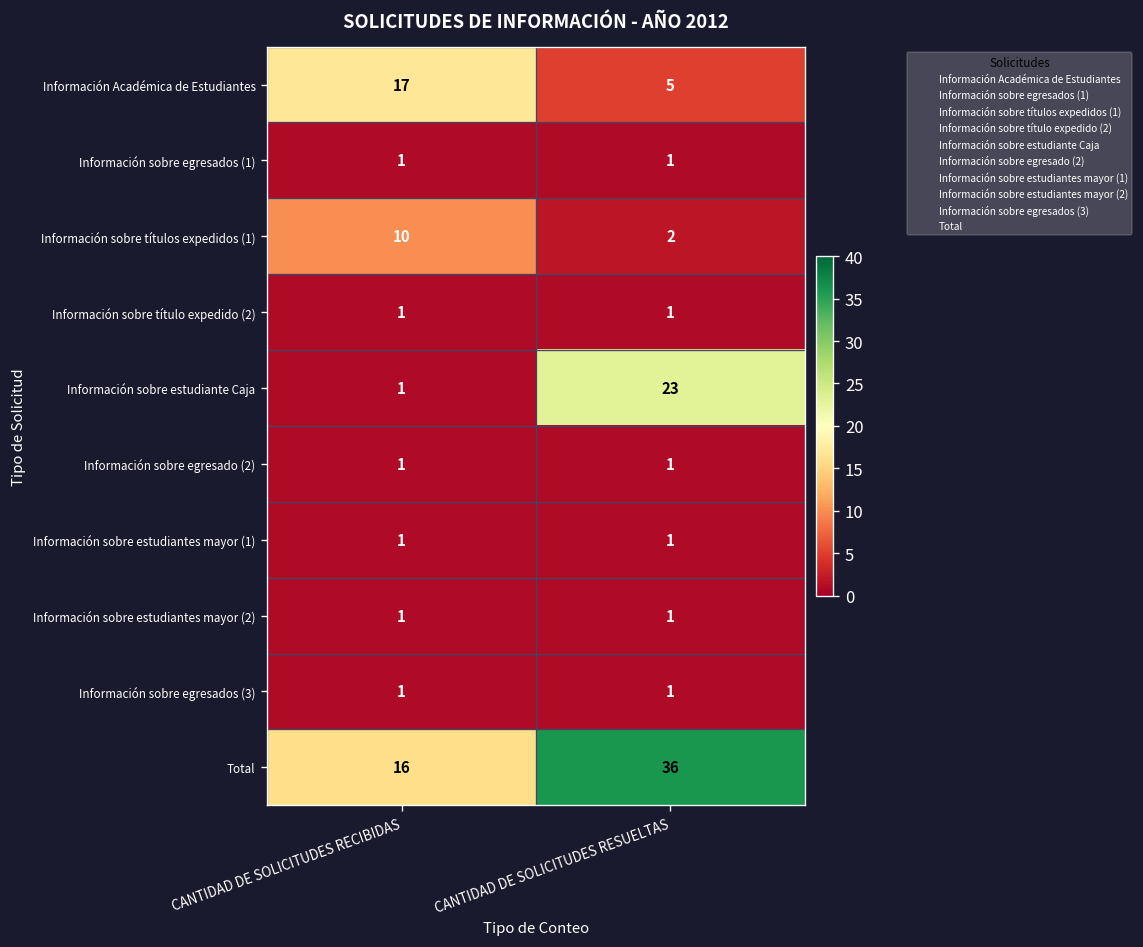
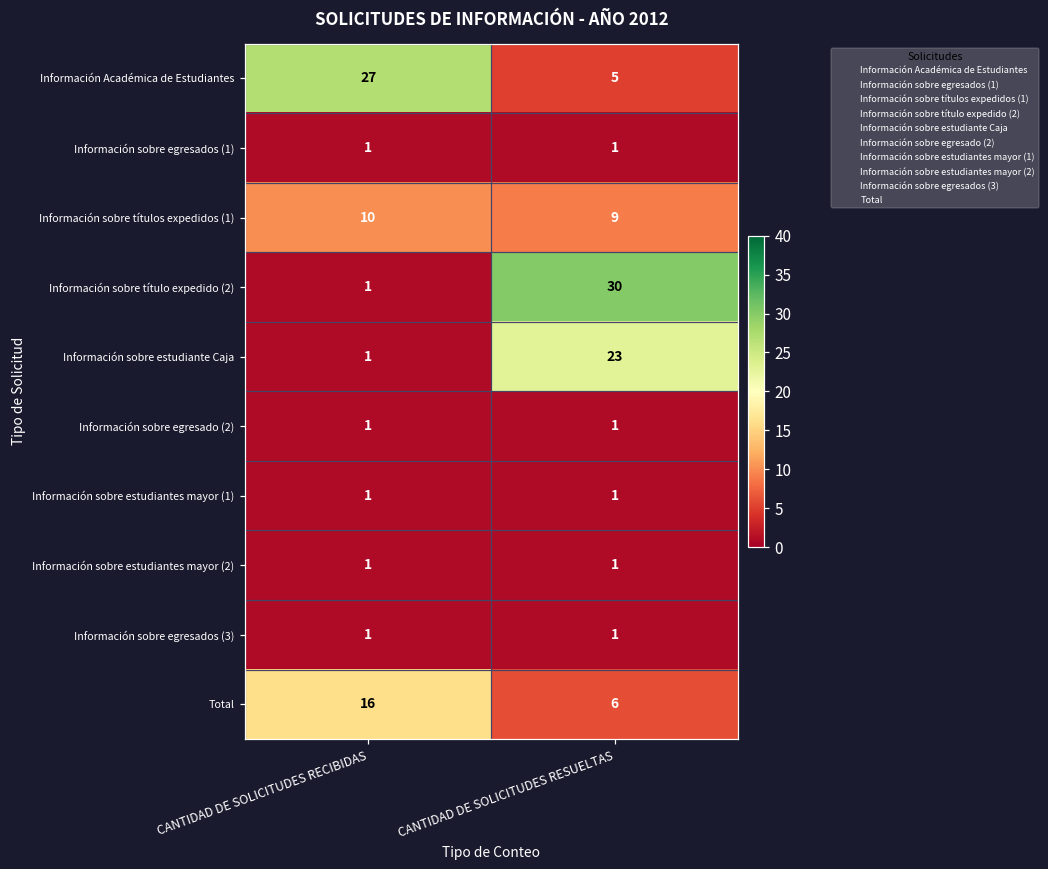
Información Académica de Estudiantes, CANTIDAD DE SOLICITUDES RECIBIDAS: 17 -> 27
Información sobre títulos expedidos (1), CANTIDAD DE SOLICITUDES RESUELTAS: 2 -> 9
Información sobre título expedido (2), CANTIDAD DE SOLICITUDES RESUELTAS: 1 -> 30
Total, CANTIDAD DE SOLICITUDES RESUELTAS: 36 -> 6
